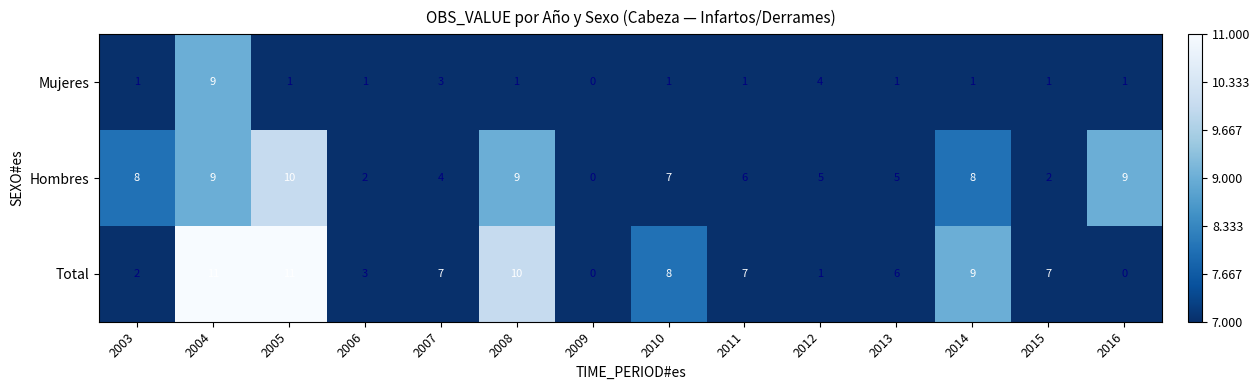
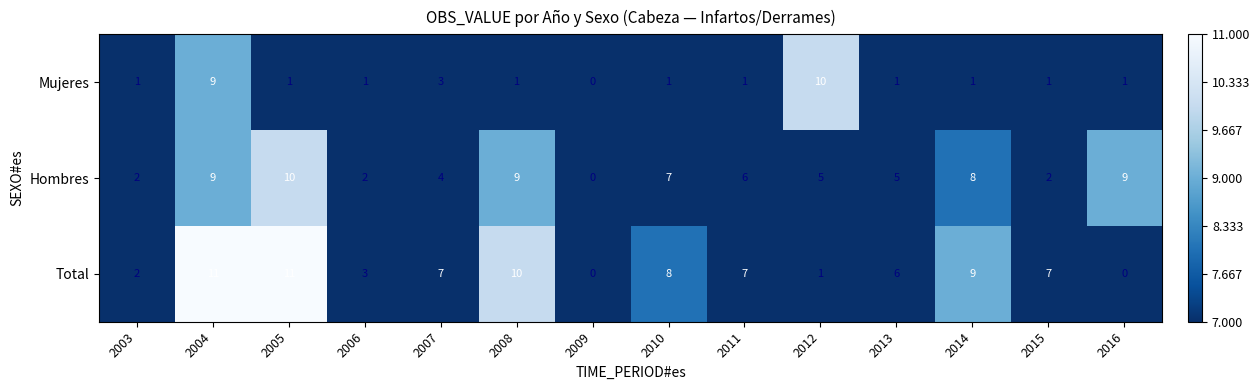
Mujeres, 2012: 4 -> 10
Hombres, 2003: 8 -> 2
